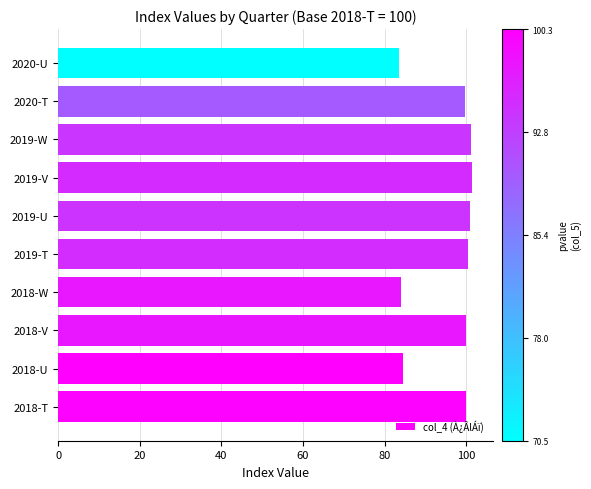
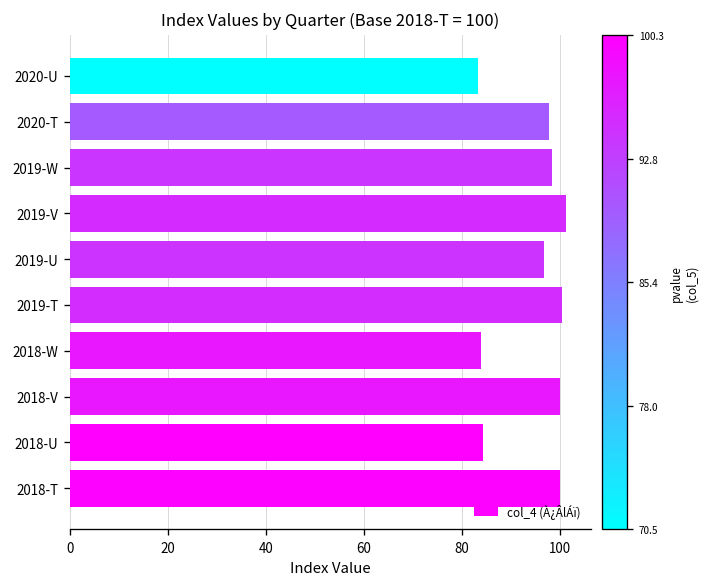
2020-T: 100 -> 98
2019-W: 101 -> 99
2019-U: 101 -> 97
